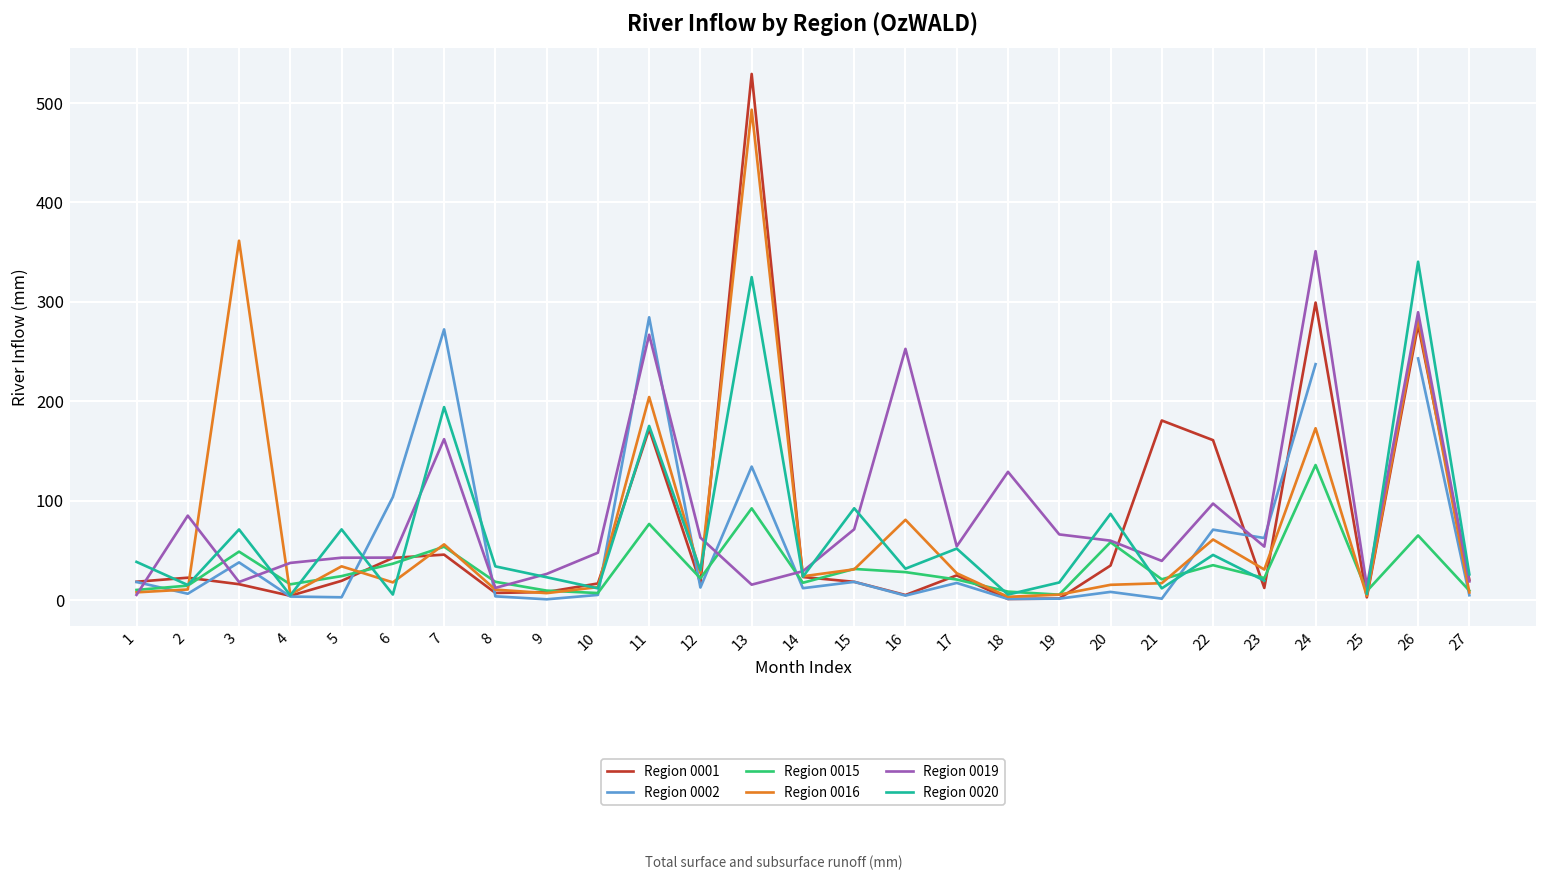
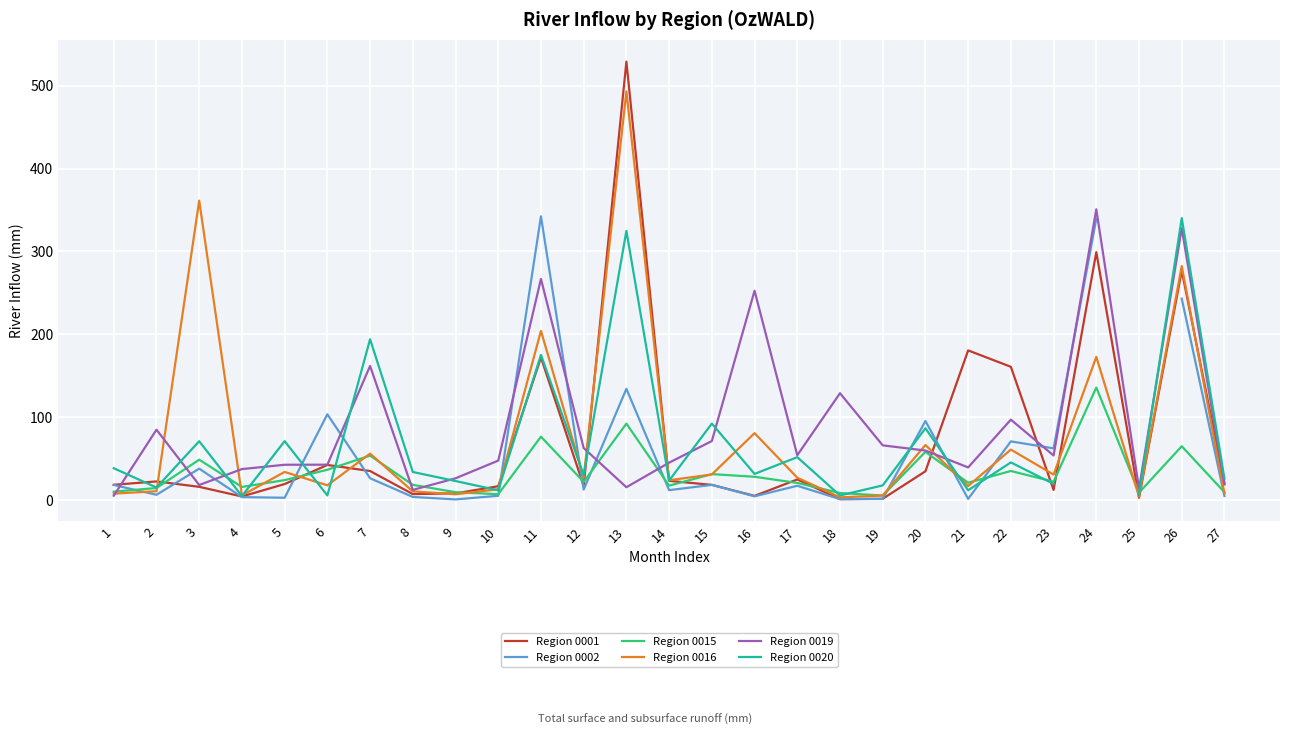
Region 0001, 7: 50 -> 30
Region 0002, 7: 270 -> 30
Region 0002, 11: 280 -> 340
Region 0019, 14: 30 -> 50
Region 0002, 20: 10 -> 100
Region 0016, 20: 20 -> 70
Region 0002, 24: 240 -> 340
Region 0019, 26: 290 -> 330
